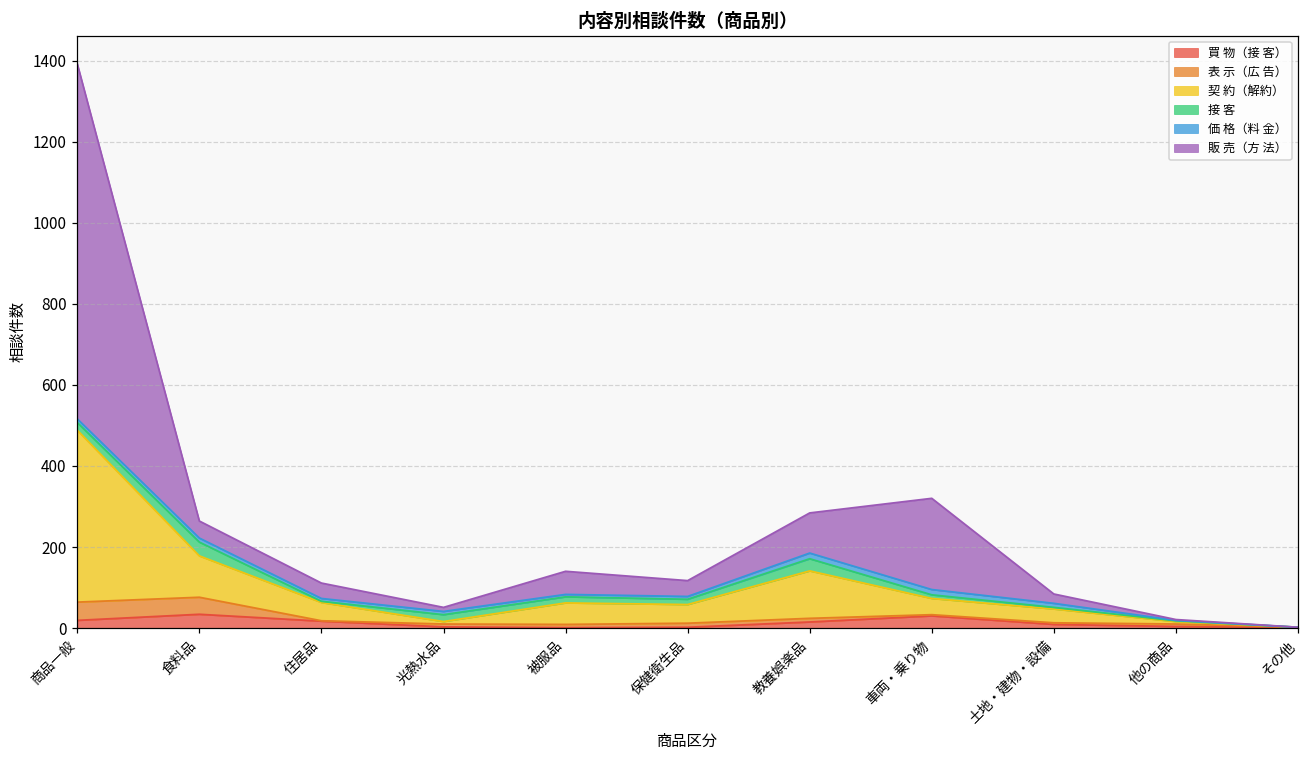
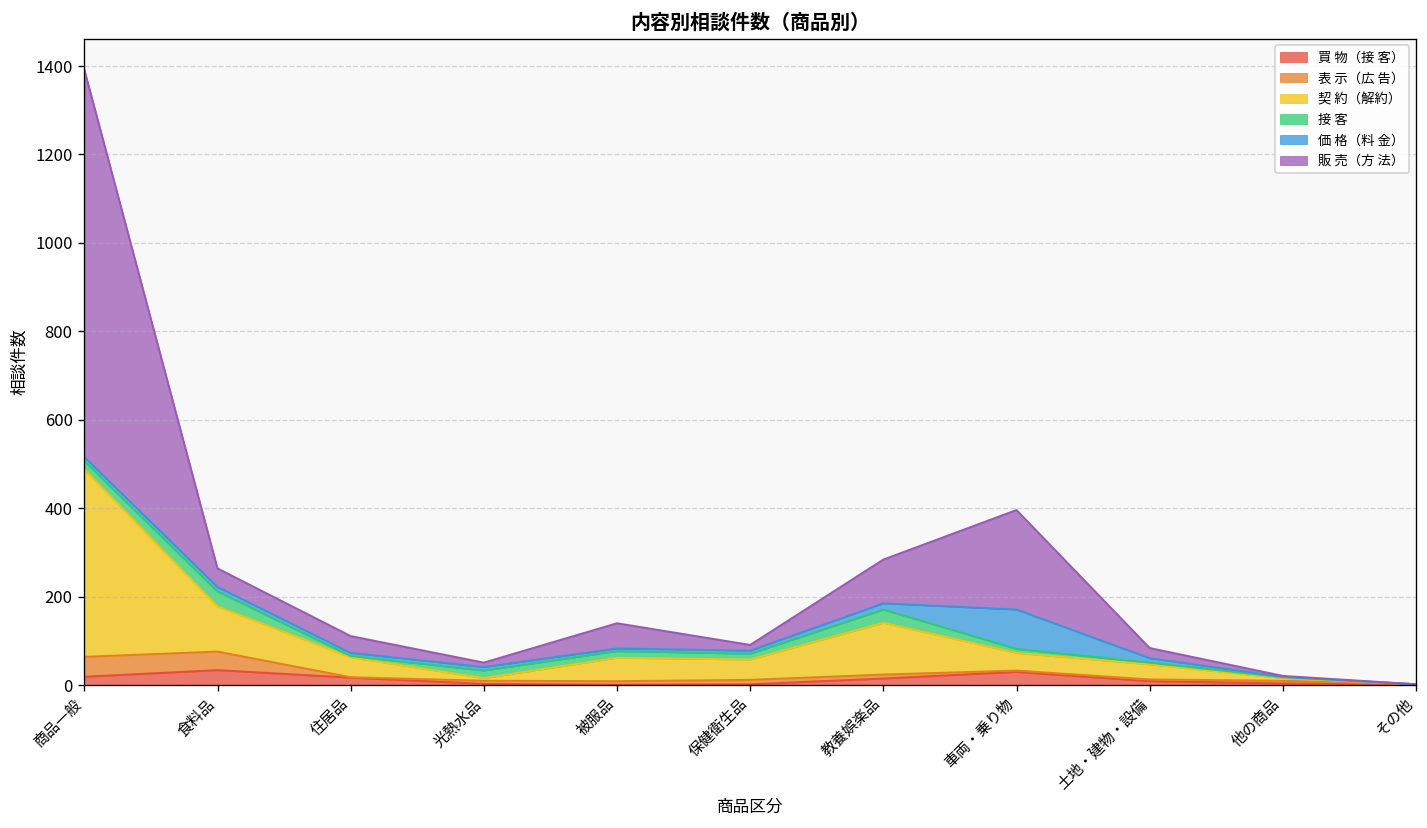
販 売（方 法）, 保健衛生品: 40 -> 10
価 格（料 金）, 車両・乗り物: 10 -> 90
